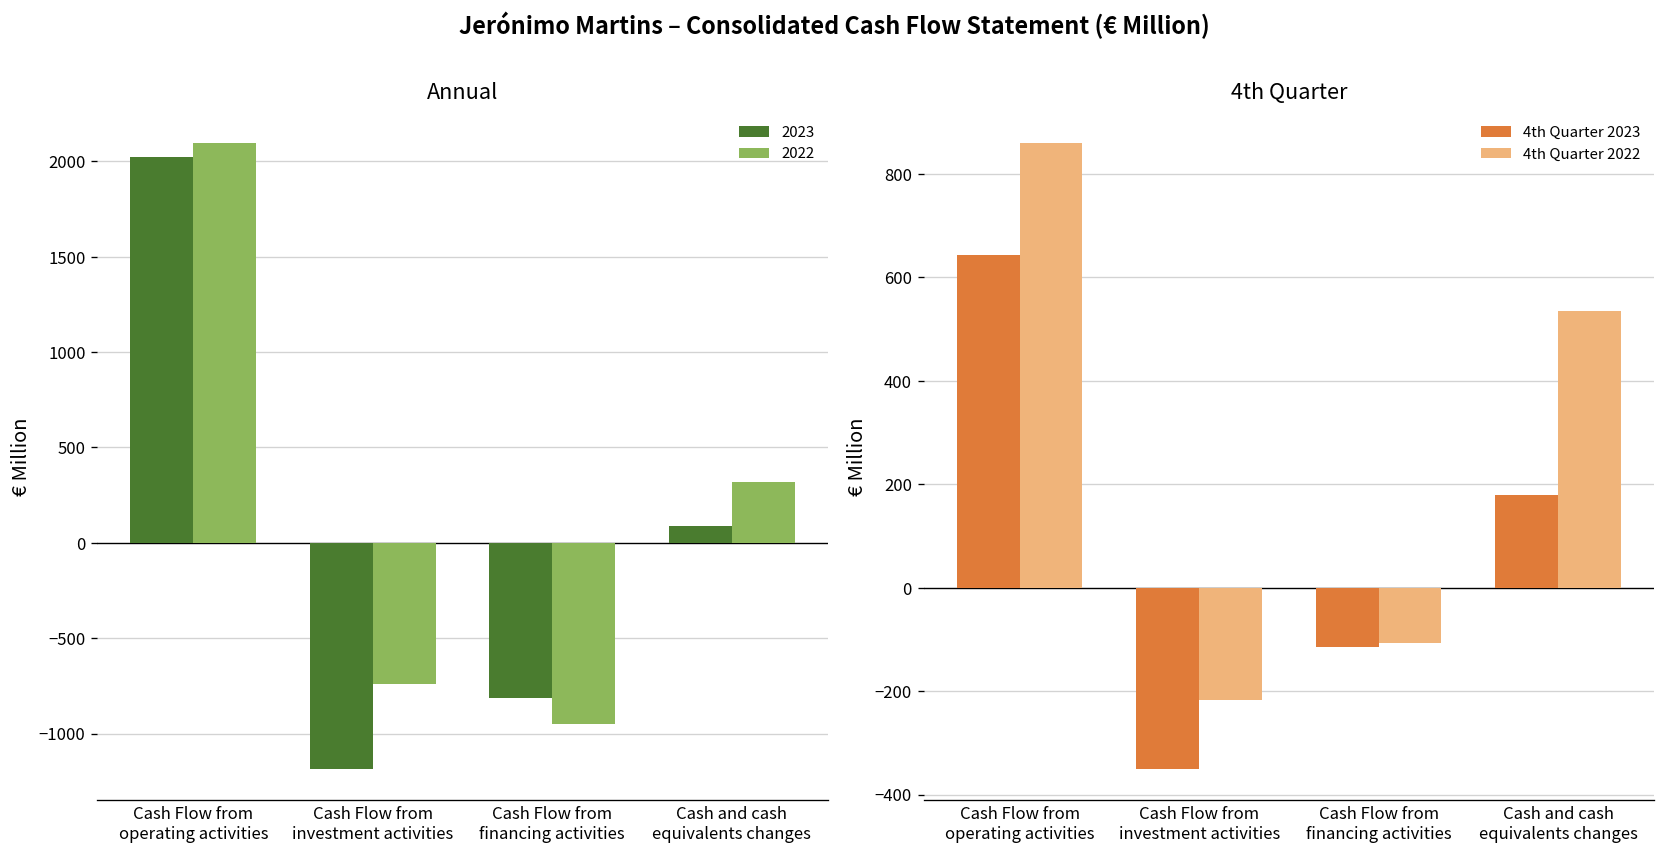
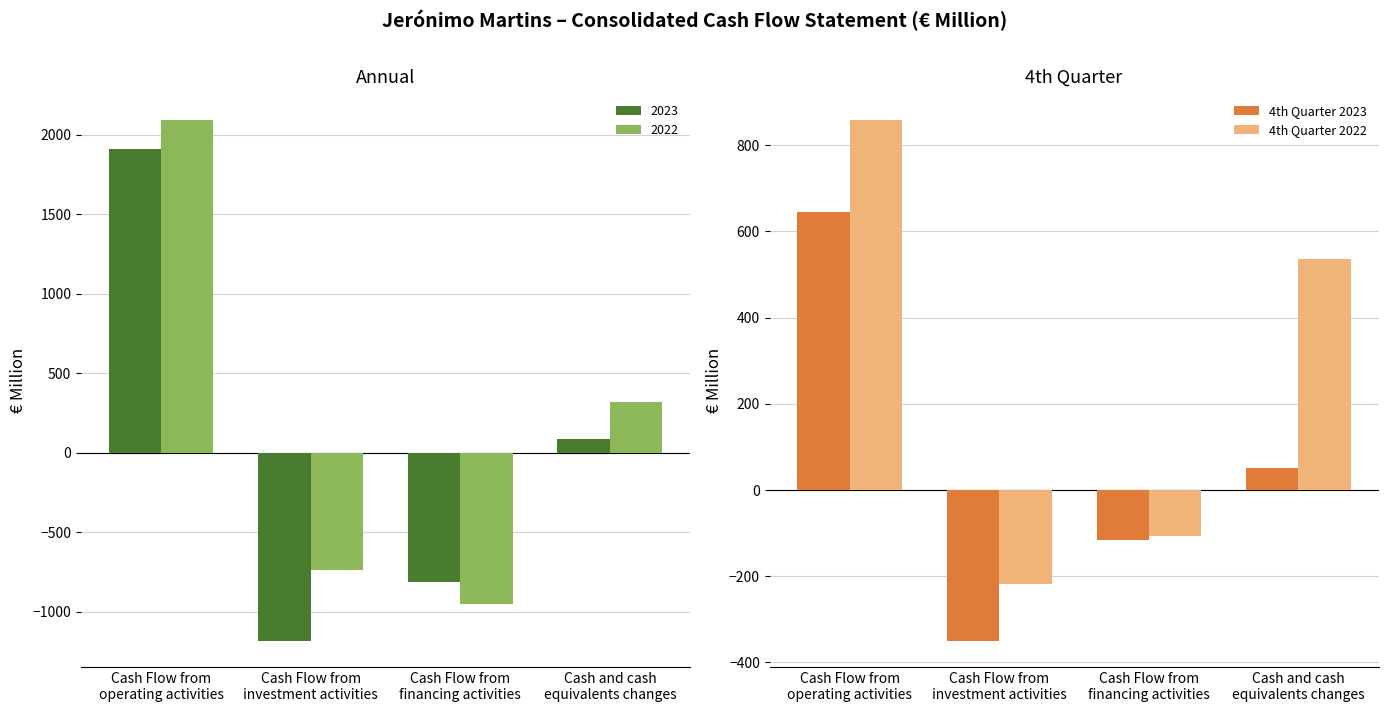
Annual, 2023, Cash Flow from operating activities: 2030 -> 1910
4th Quarter, 4th Quarter 2023, Cash and cash equivalents changes: 180 -> 50
